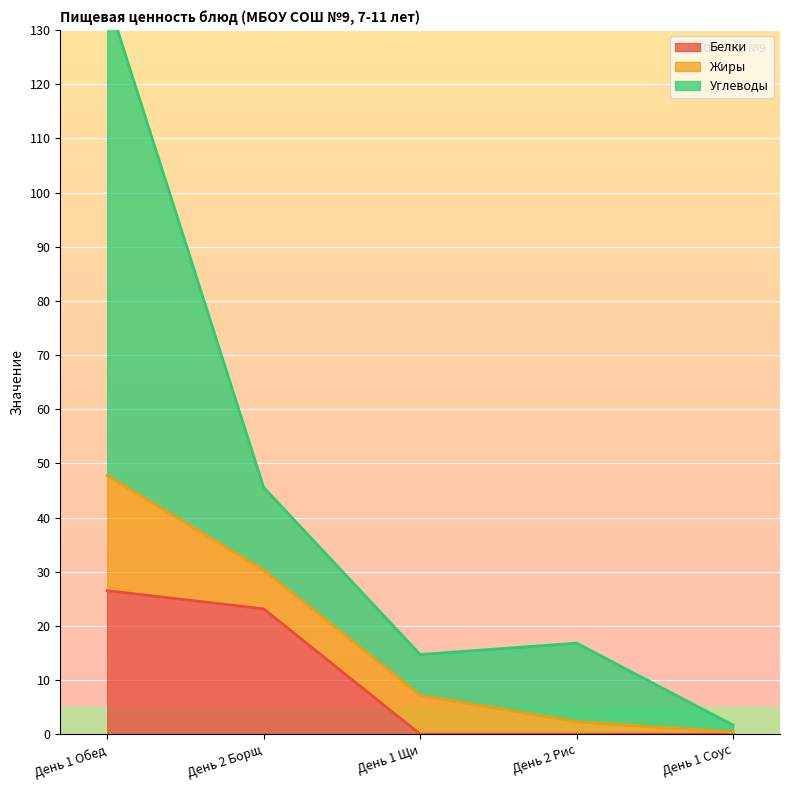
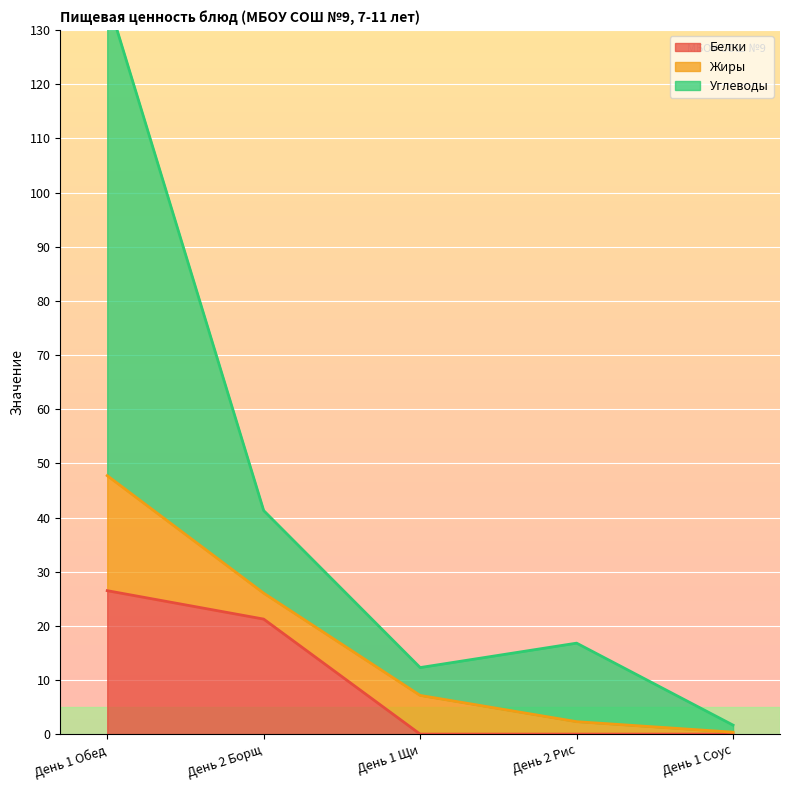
Белки, День 2 Борщ: 23 -> 21
Жиры, День 2 Борщ: 7 -> 5
Углеводы, День 1 Щи: 8 -> 5
